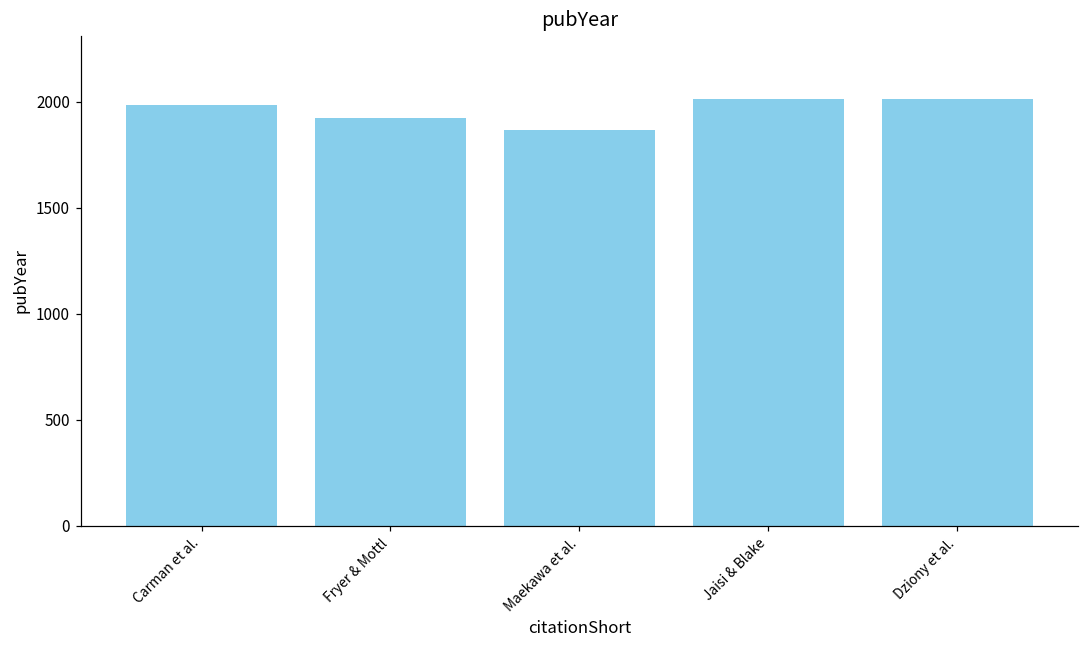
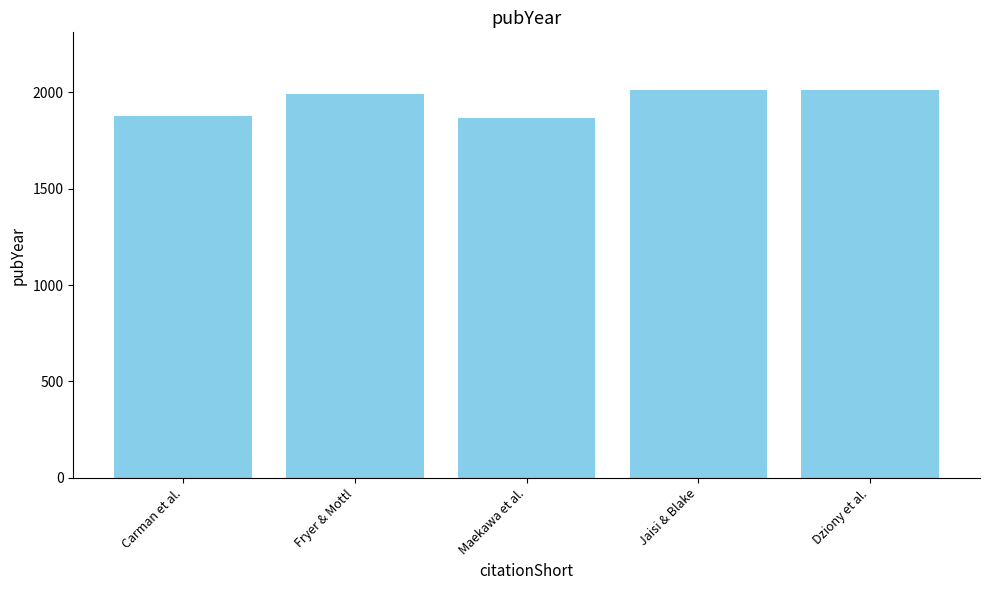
Carman et al.: 1980 -> 1880
Fryer & Mottl: 1930 -> 1990
